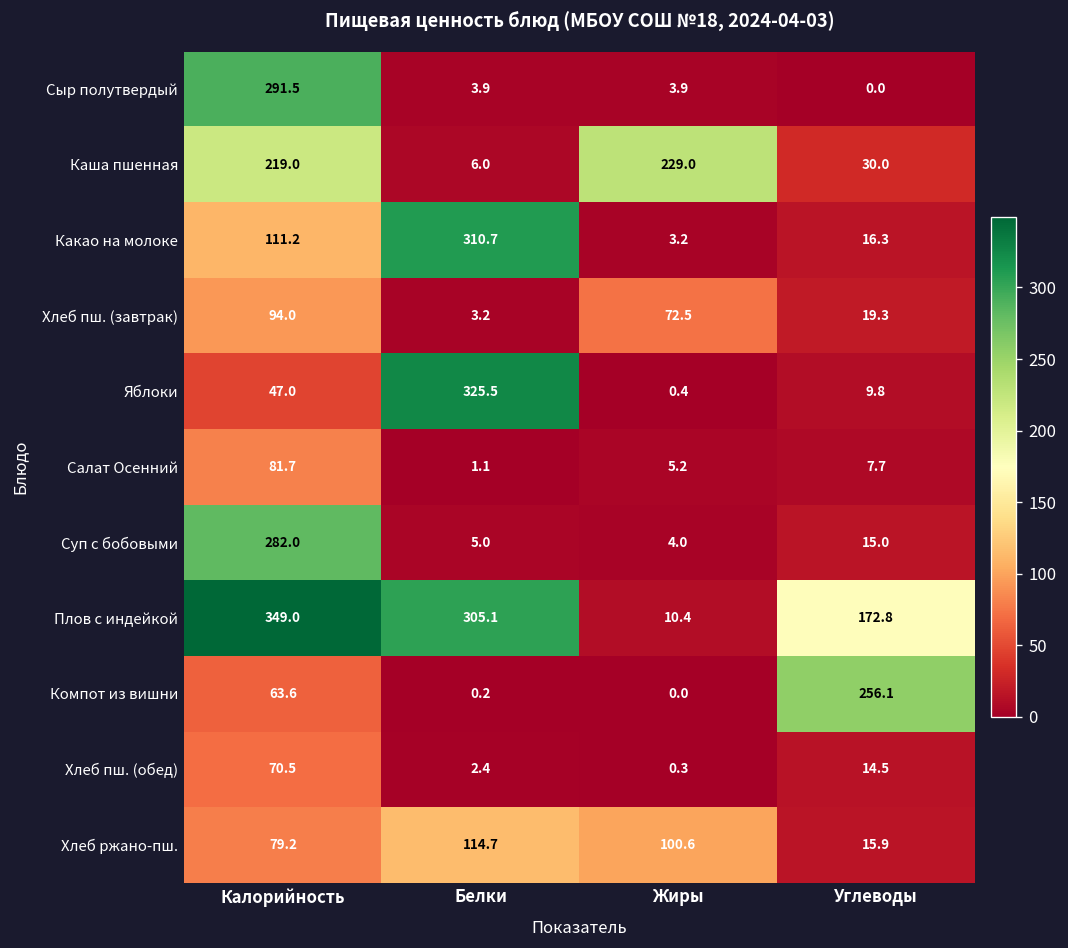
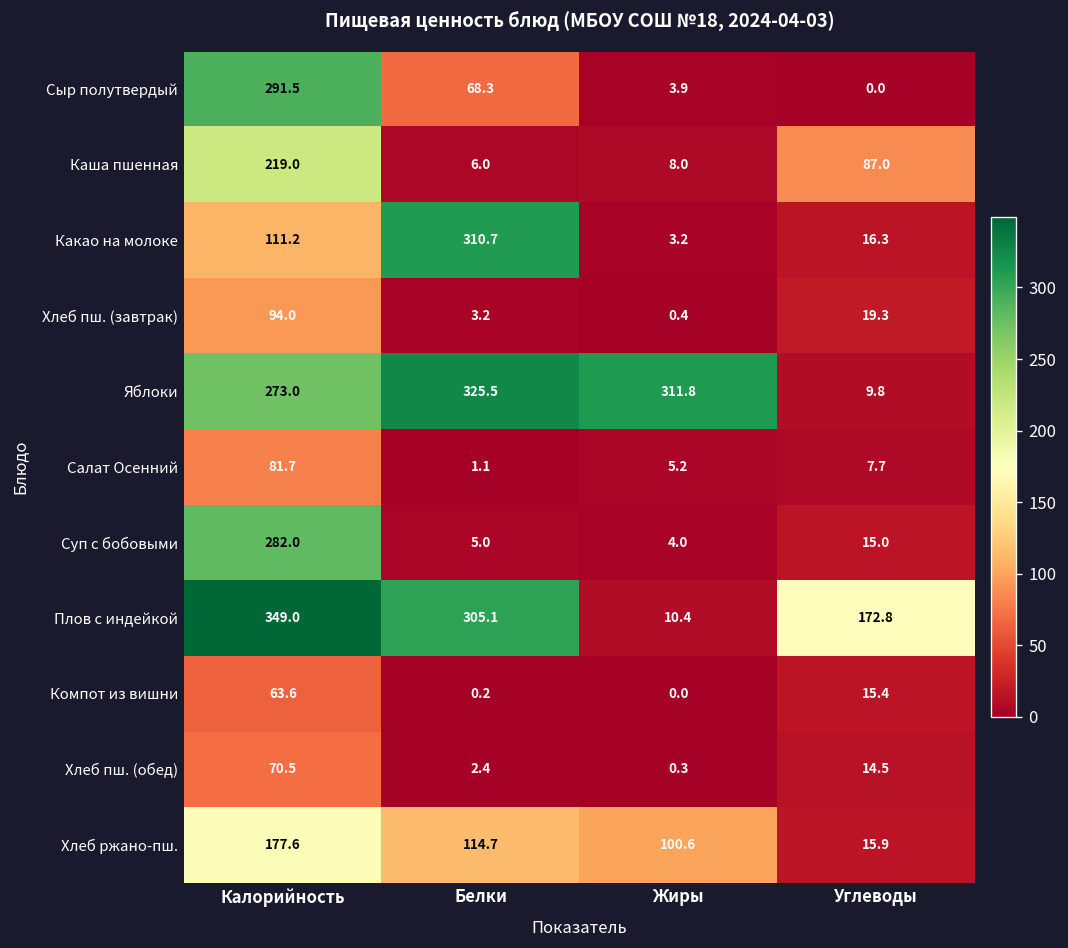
Сыр полутвердый, Белки: 3.9 -> 68.3
Каша пшенная, Жиры: 229.0 -> 8.0
Каша пшенная, Углеводы: 30.0 -> 87.0
Хлеб пш. (завтрак), Жиры: 72.5 -> 0.4
Яблоки, Калорийность: 47.0 -> 273.0
Яблоки, Жиры: 0.4 -> 311.8
Компот из вишни, Углеводы: 256.1 -> 15.4
Хлеб ржано-пш., Калорийность: 79.2 -> 177.6
